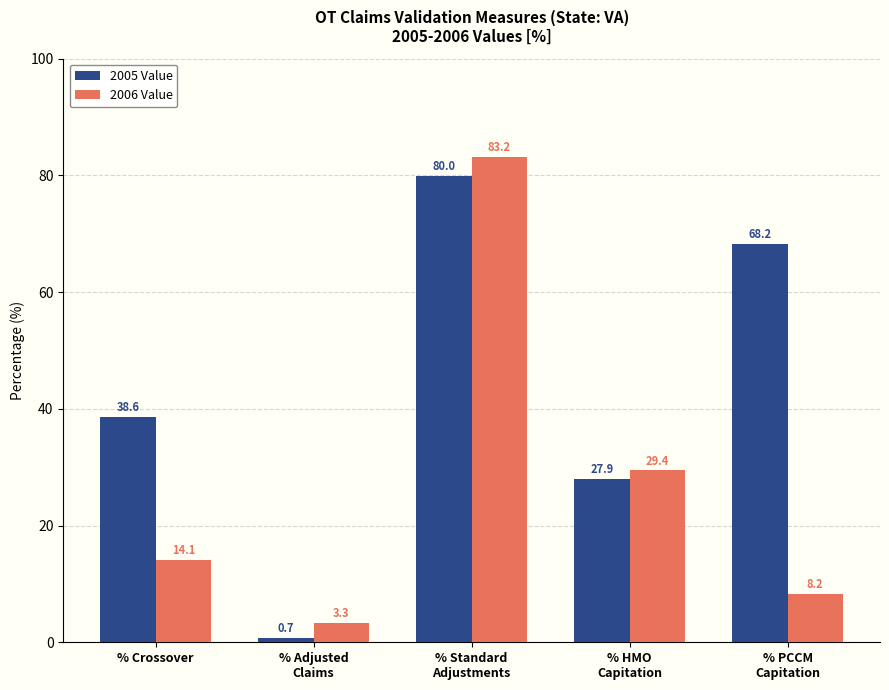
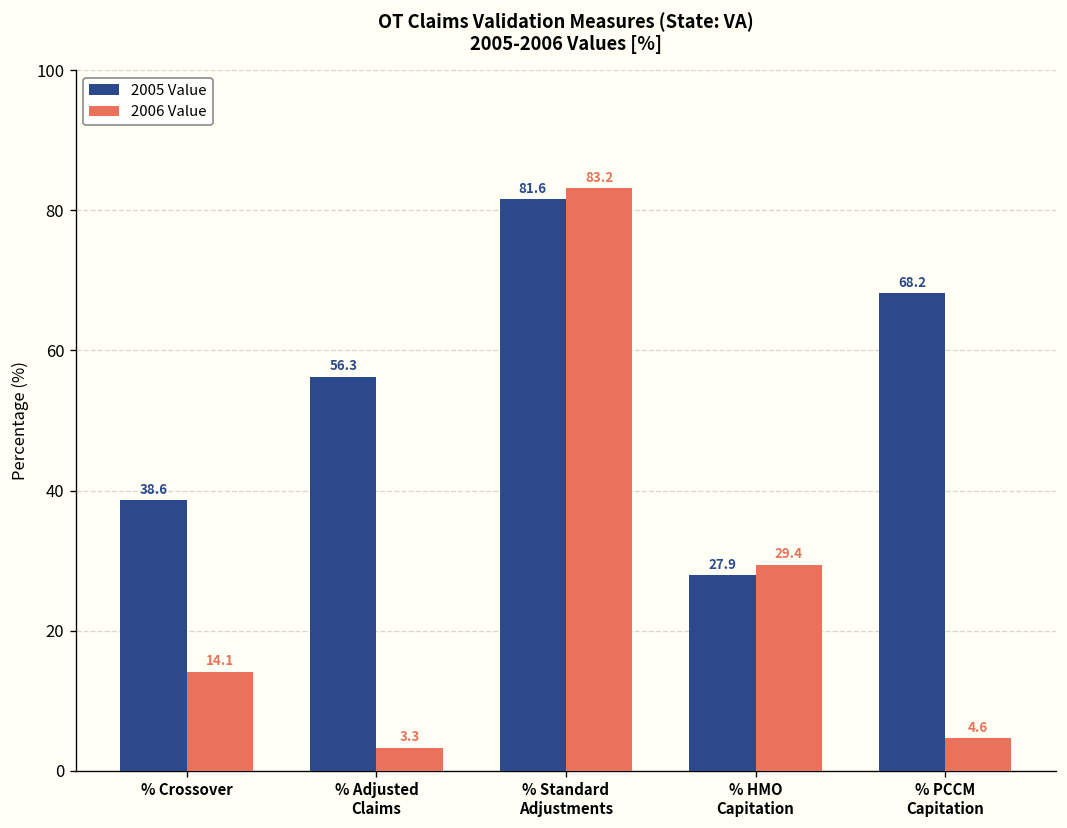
2005 Value, % Adjusted Claims: 0.7 -> 56.3
2005 Value, % Standard Adjustments: 80.0 -> 81.6
2006 Value, % PCCM Capitation: 8.2 -> 4.6
